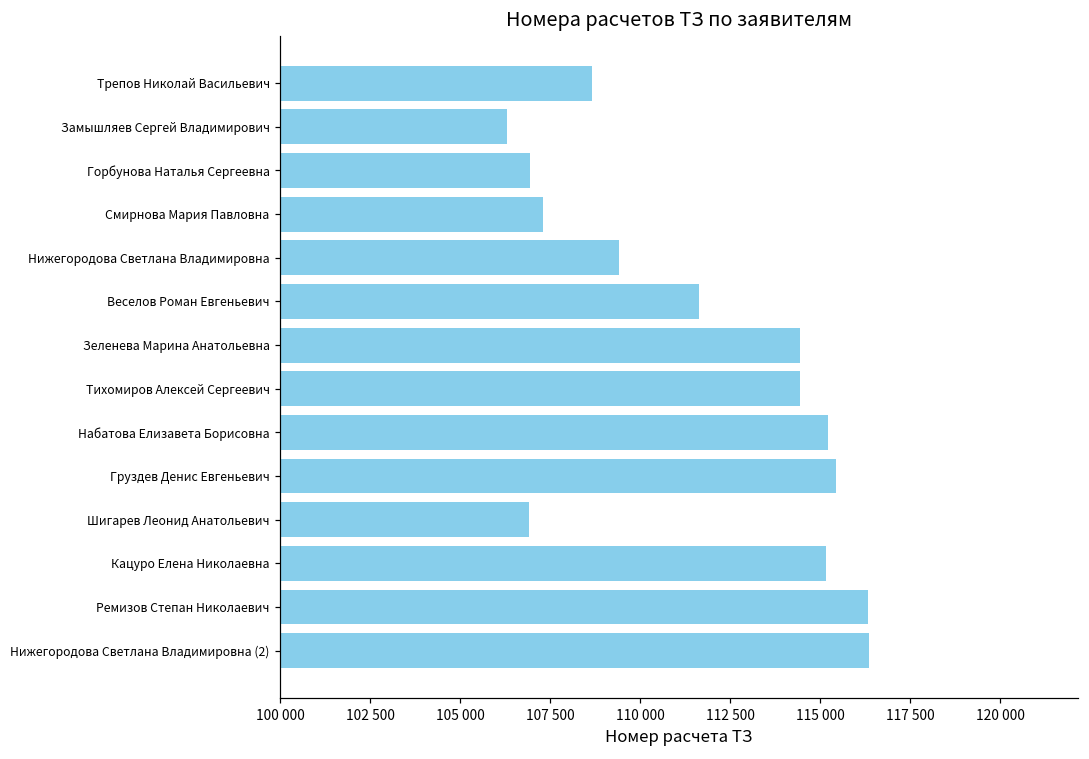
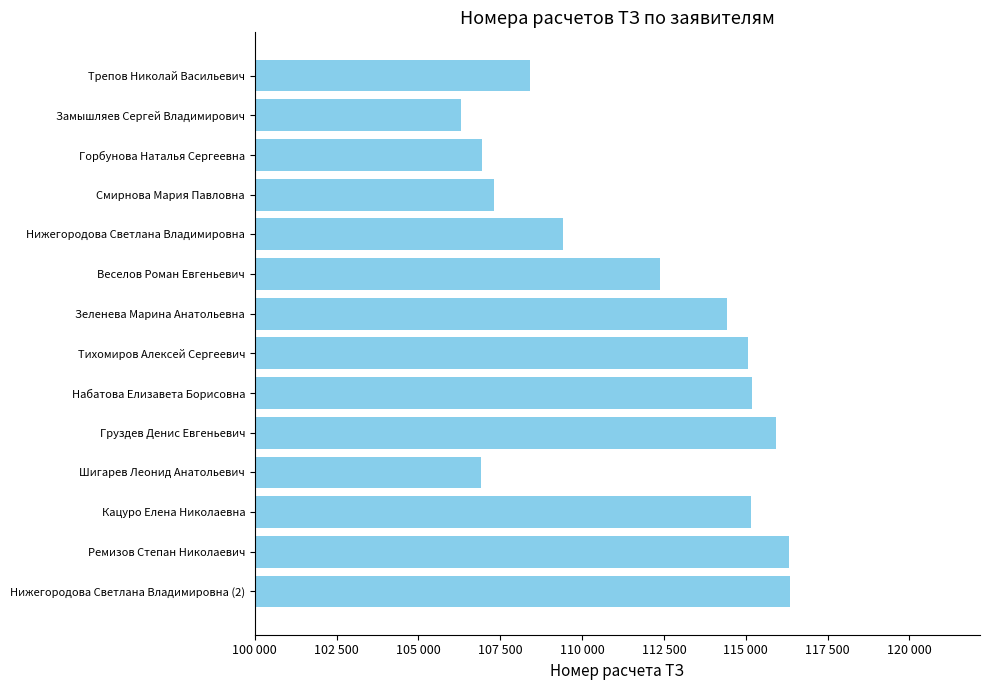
Трепов Николай Васильевич: 108700 -> 108400
Веселов Роман Евгеньевич: 111600 -> 112400
Тихомиров Алексей Сергеевич: 114400 -> 115100
Груздев Денис Евгеньевич: 115400 -> 115900
